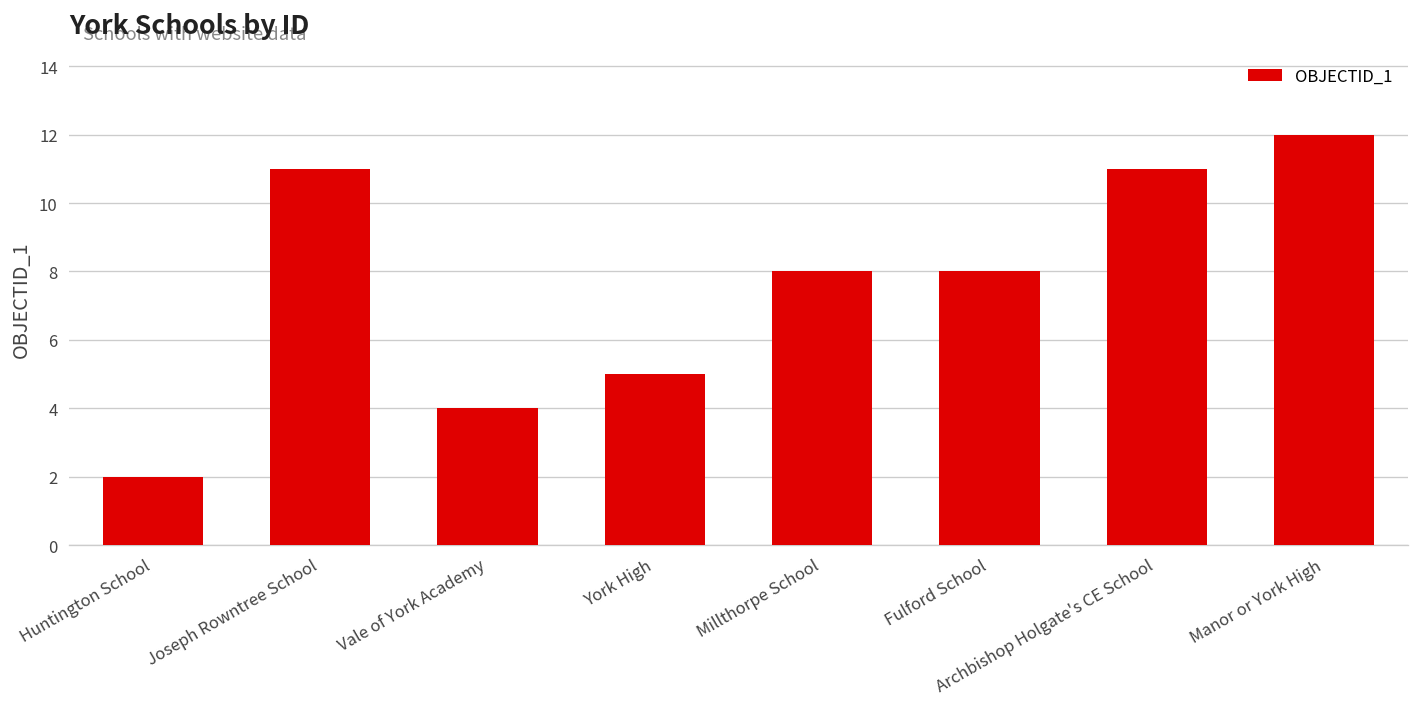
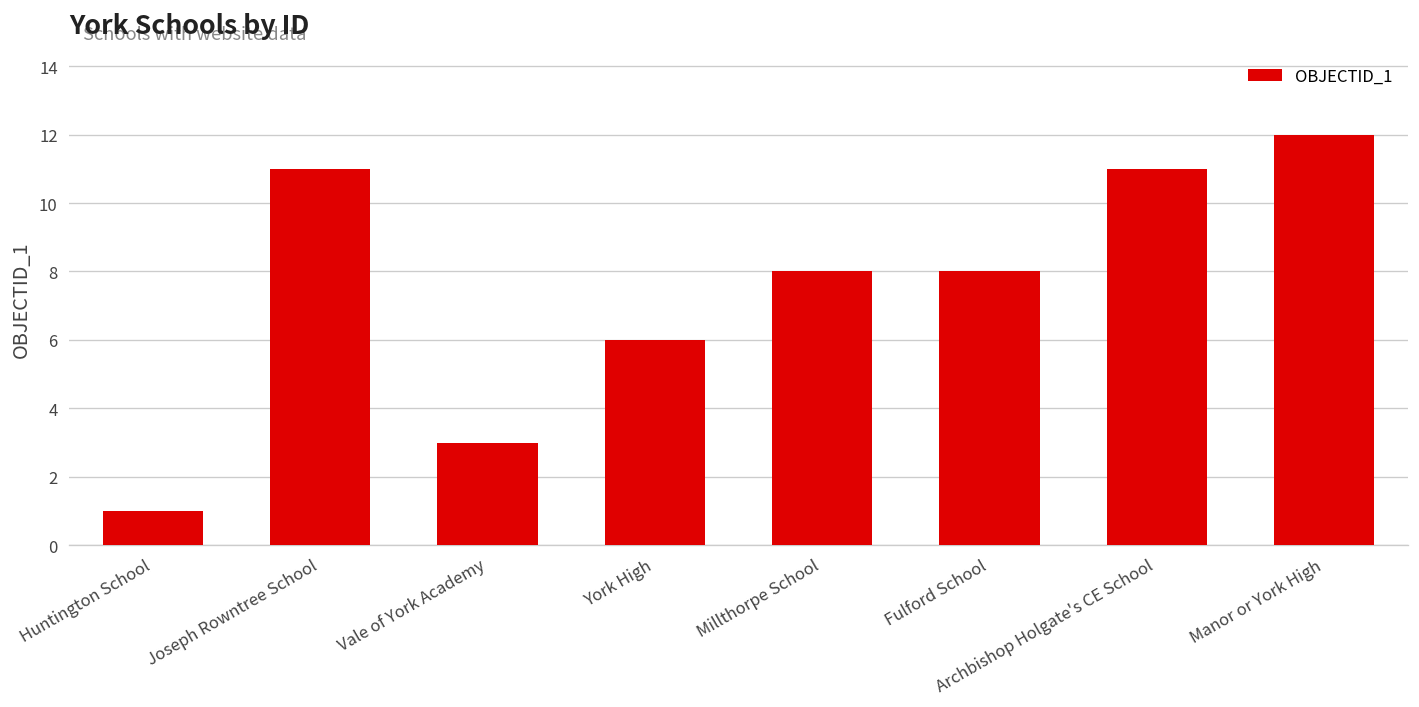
Huntington School: 2 -> 1
Vale of York Academy: 4 -> 3
York High: 5 -> 6
